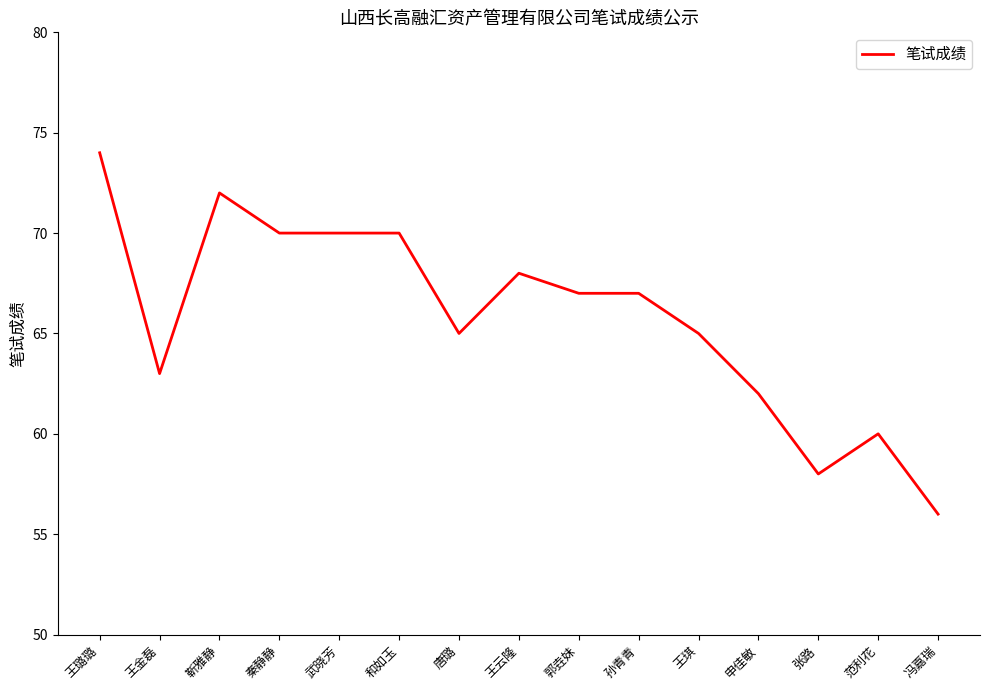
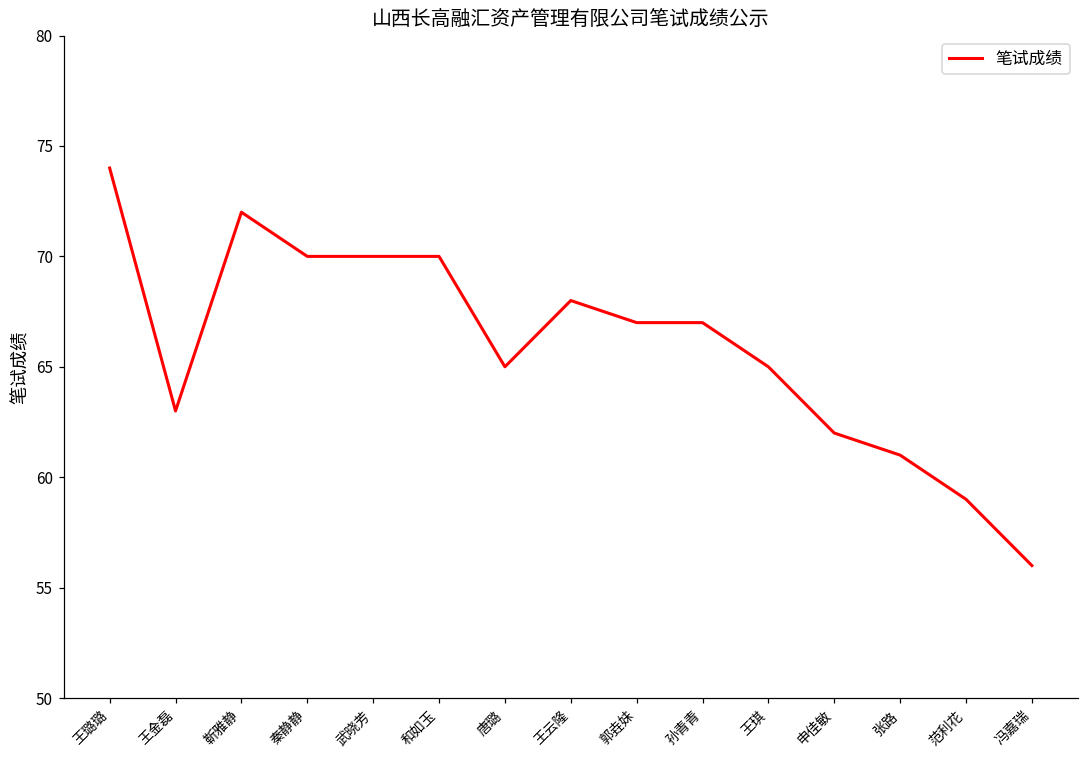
张路: 58 -> 61
范利花: 60 -> 59
